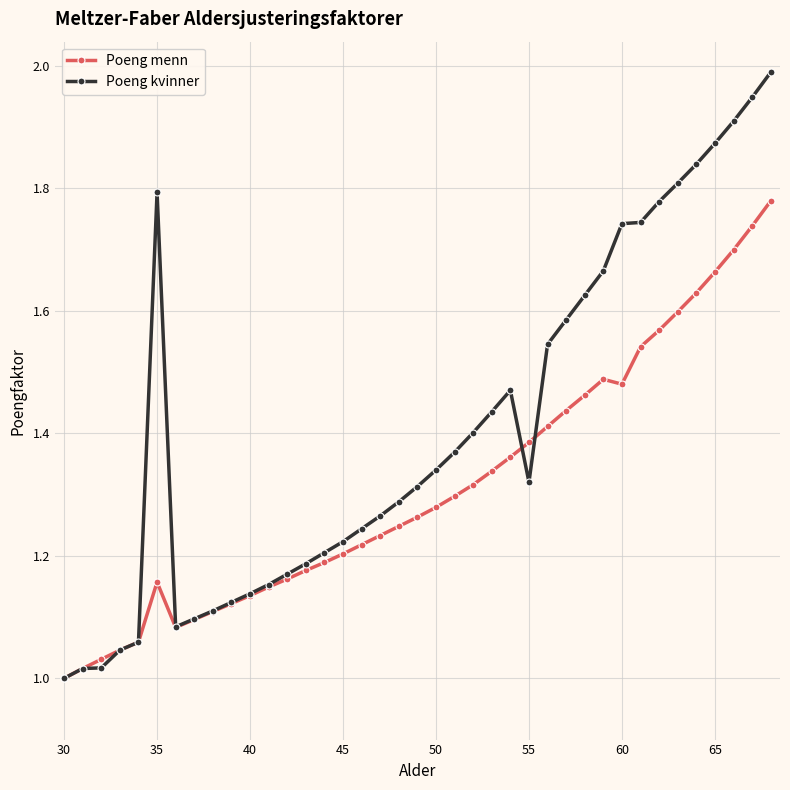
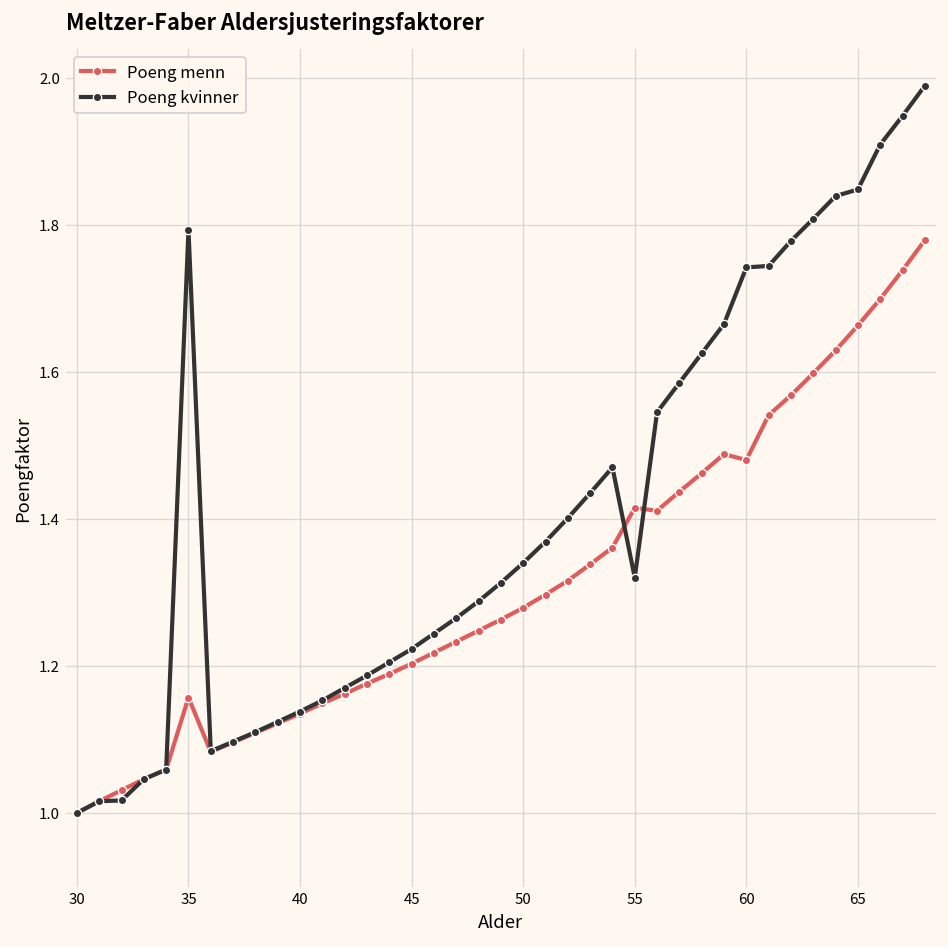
Poeng menn, 55: 1.39 -> 1.42
Poeng kvinner, 65: 1.87 -> 1.85
